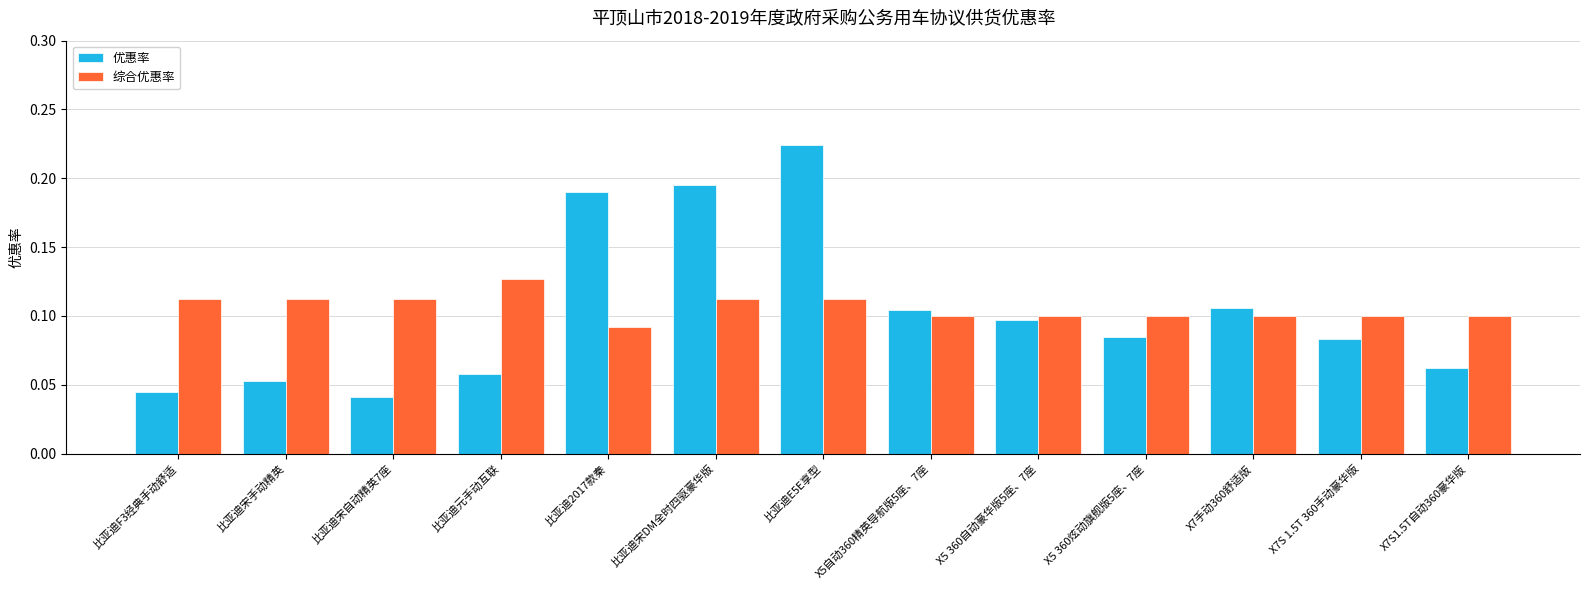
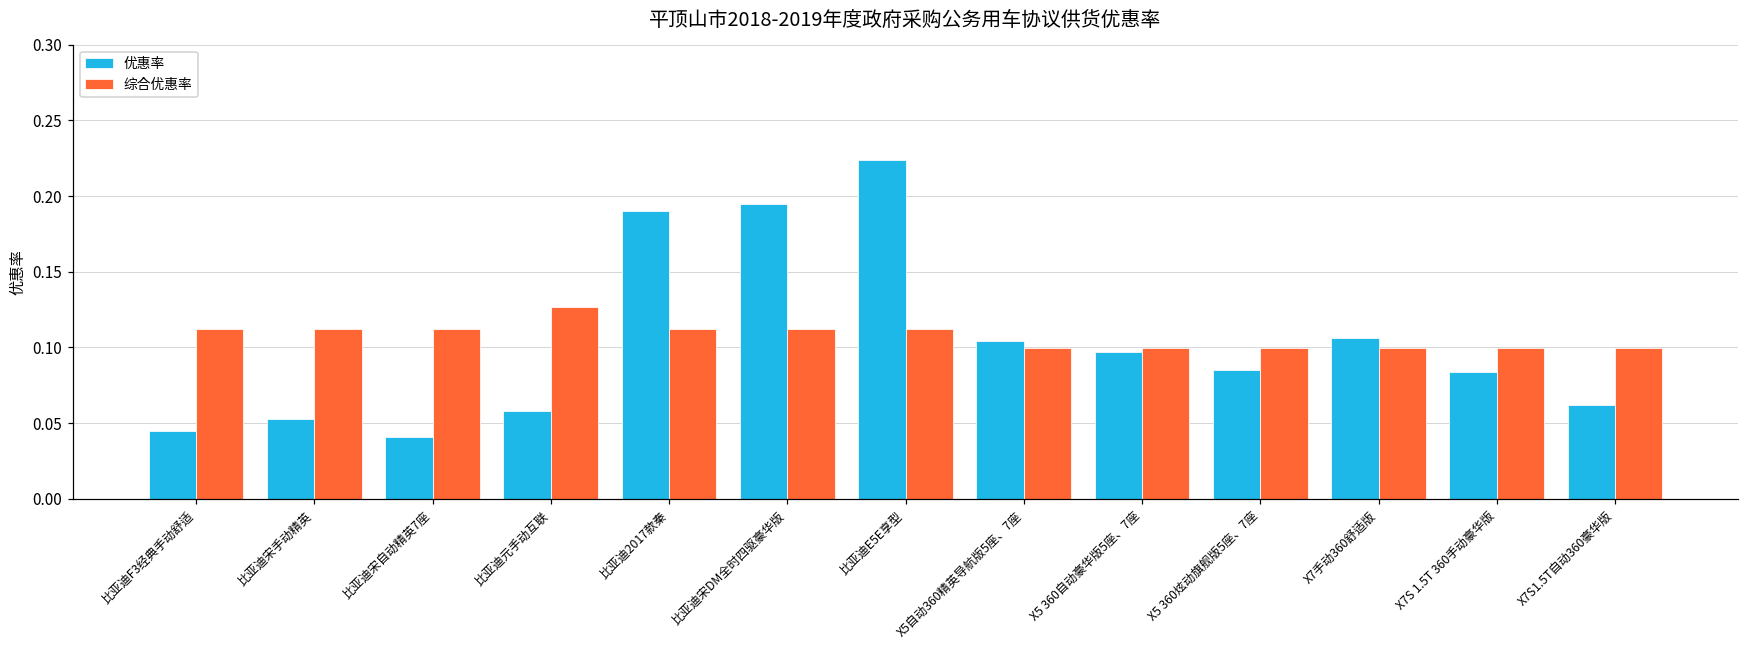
综合优惠率, 比亚迪2017款秦: 0.092 -> 0.112
